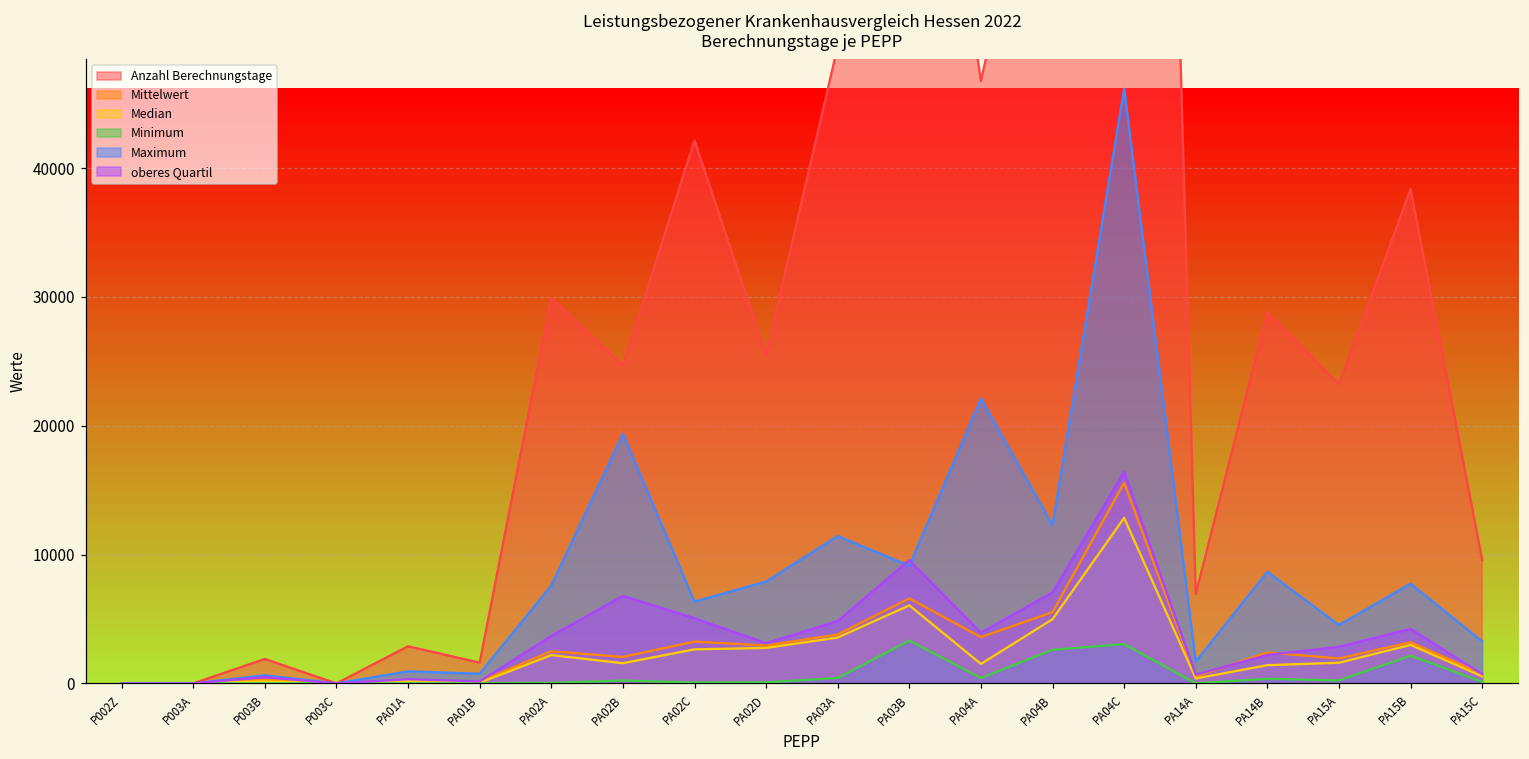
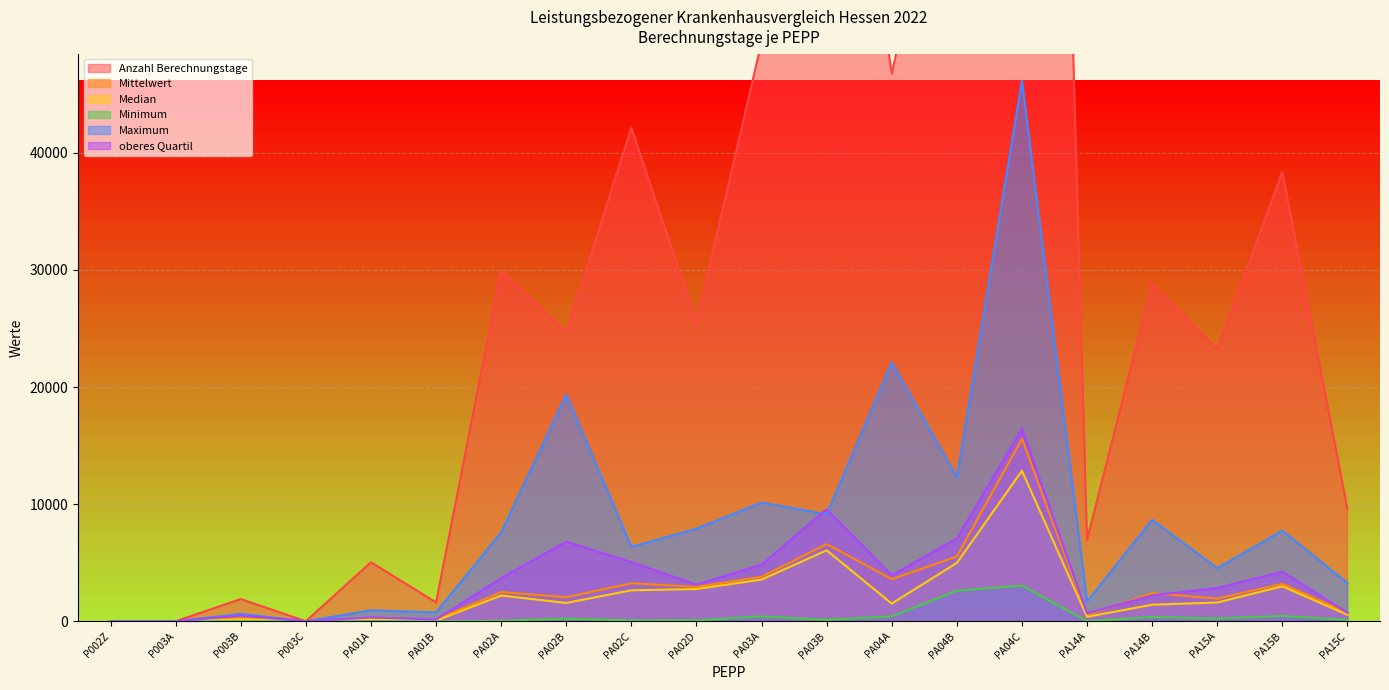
Anzahl Berechnungstage, PA01A: 2900 -> 5000
Maximum, PA03A: 11400 -> 10100
Minimum, PA03B: 3300 -> 100
Minimum, PA15B: 2200 -> 500
